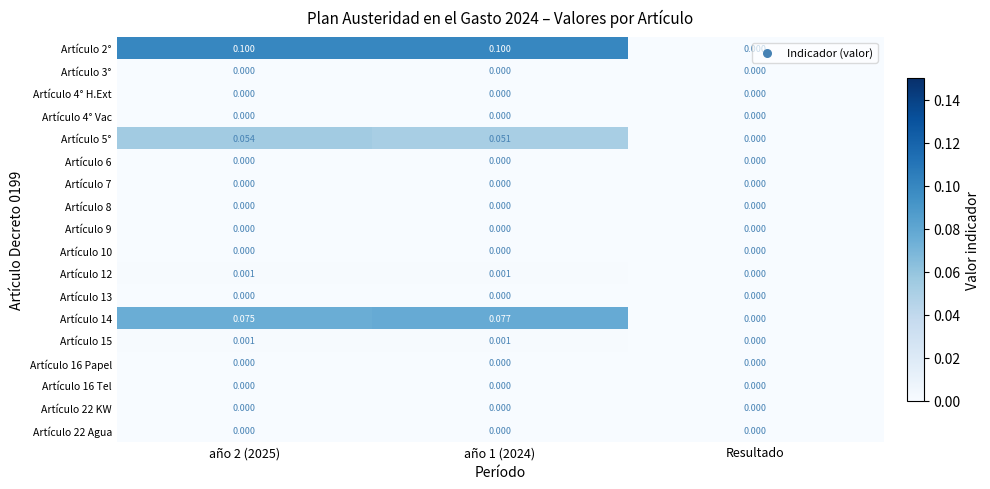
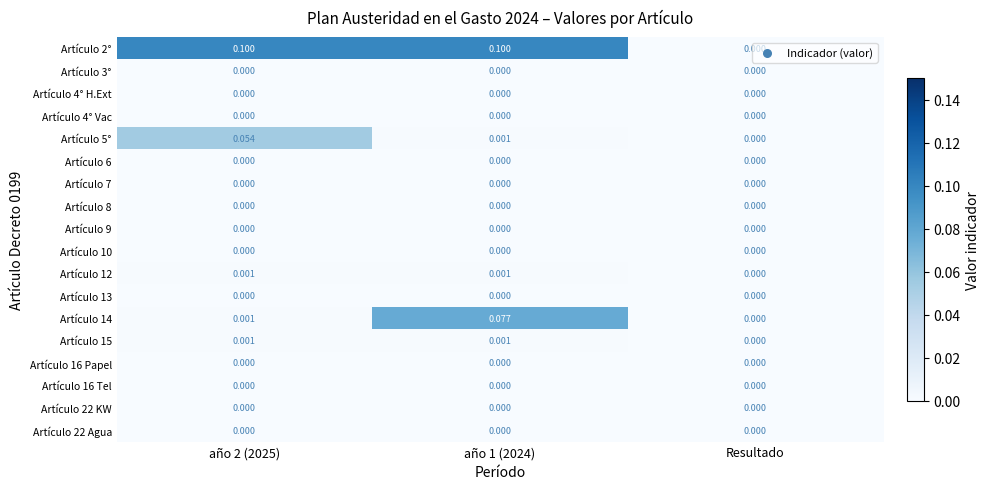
Artículo 5°, año 1 (2024): 0.051 -> 0.001
Artículo 14, año 2 (2025): 0.075 -> 0.001
